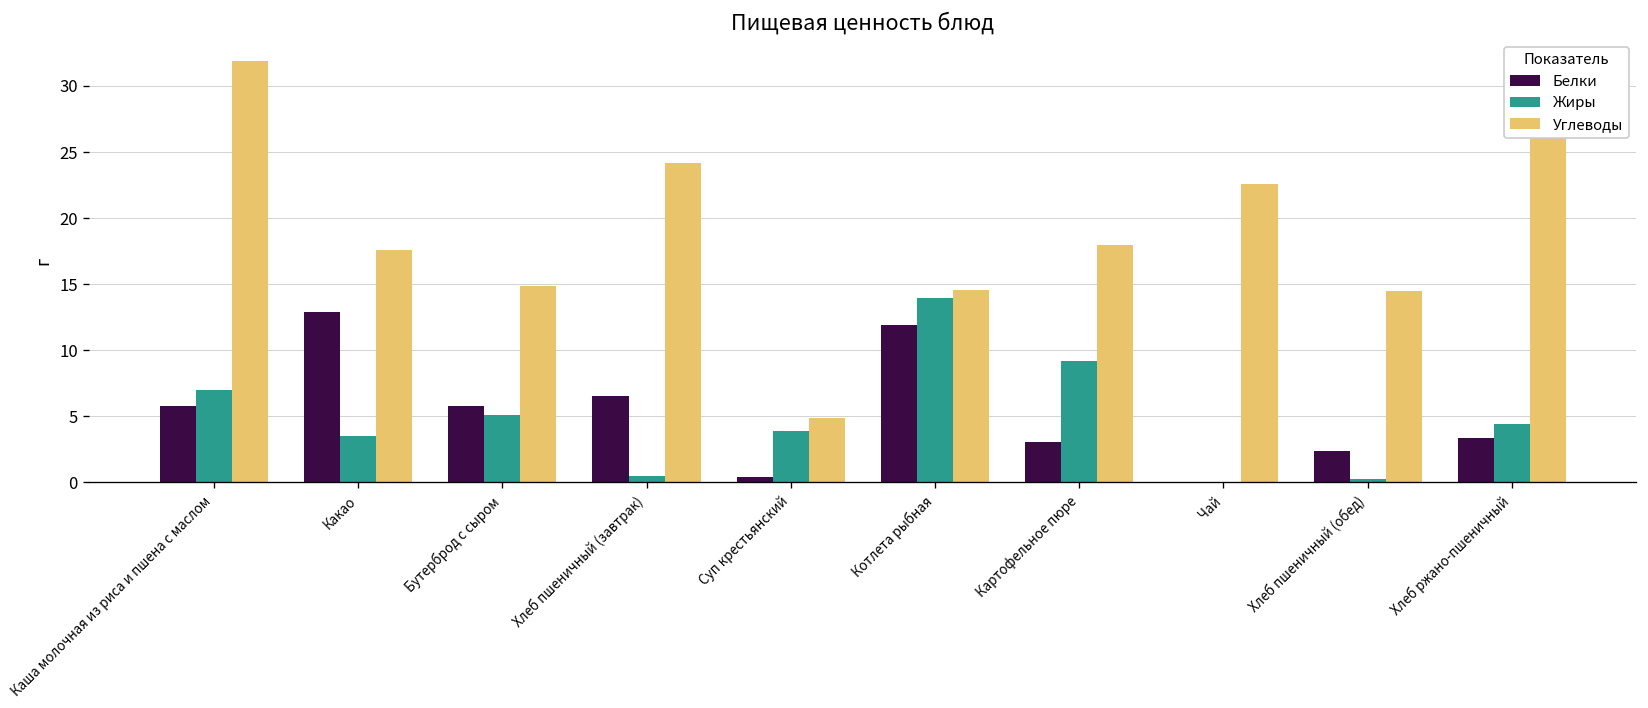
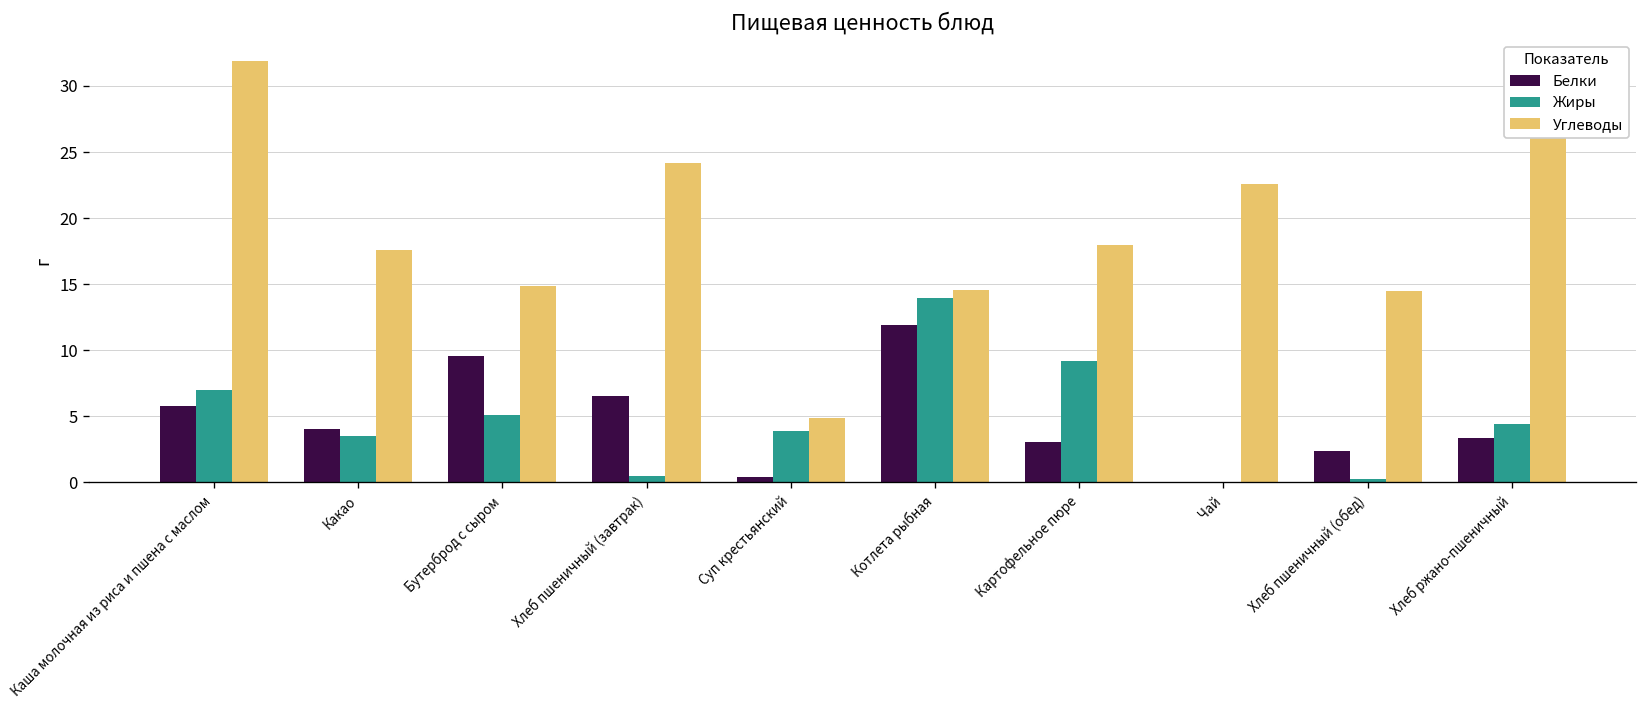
Белки, Какао: 12.9 -> 4.1
Белки, Бутерброд с сыром: 5.8 -> 9.6
